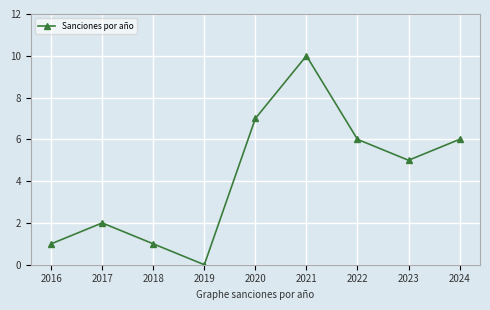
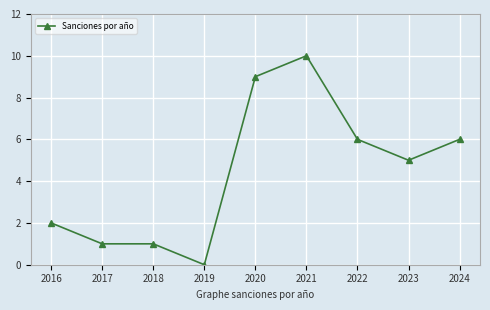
2016: 1 -> 2
2017: 2 -> 1
2020: 7 -> 9
